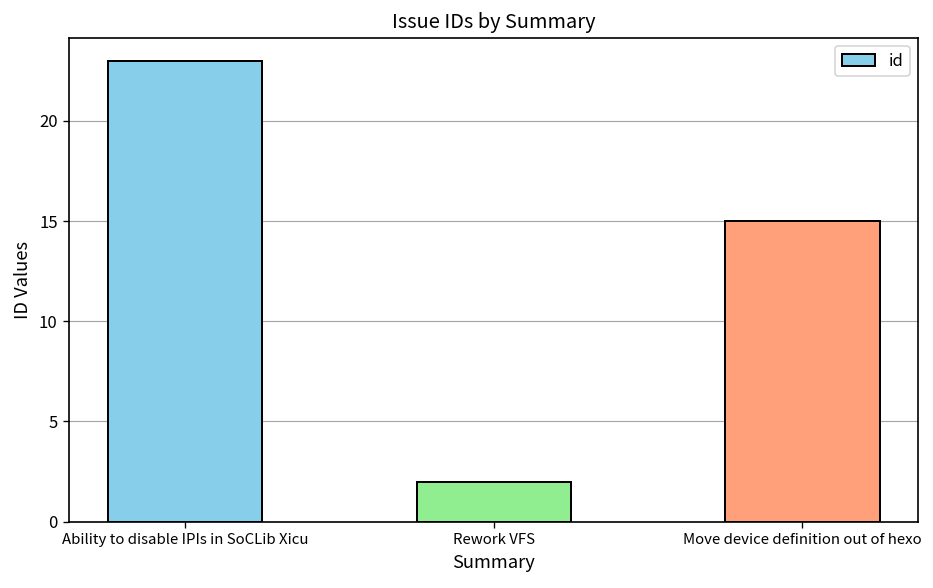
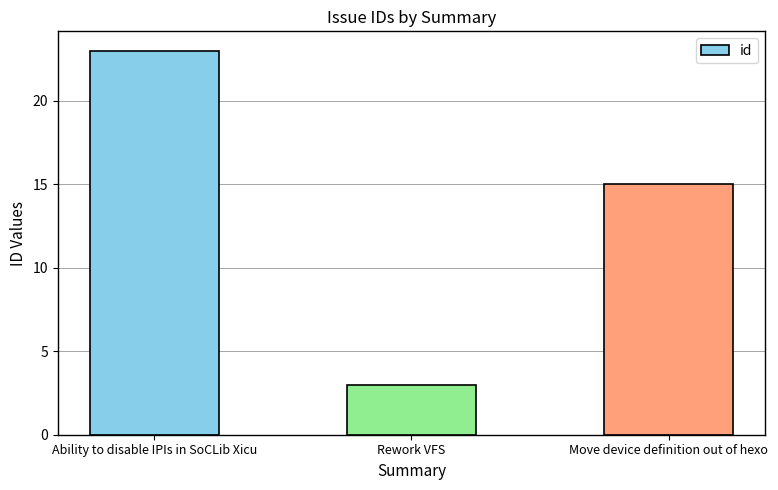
Rework VFS: 2 -> 3
